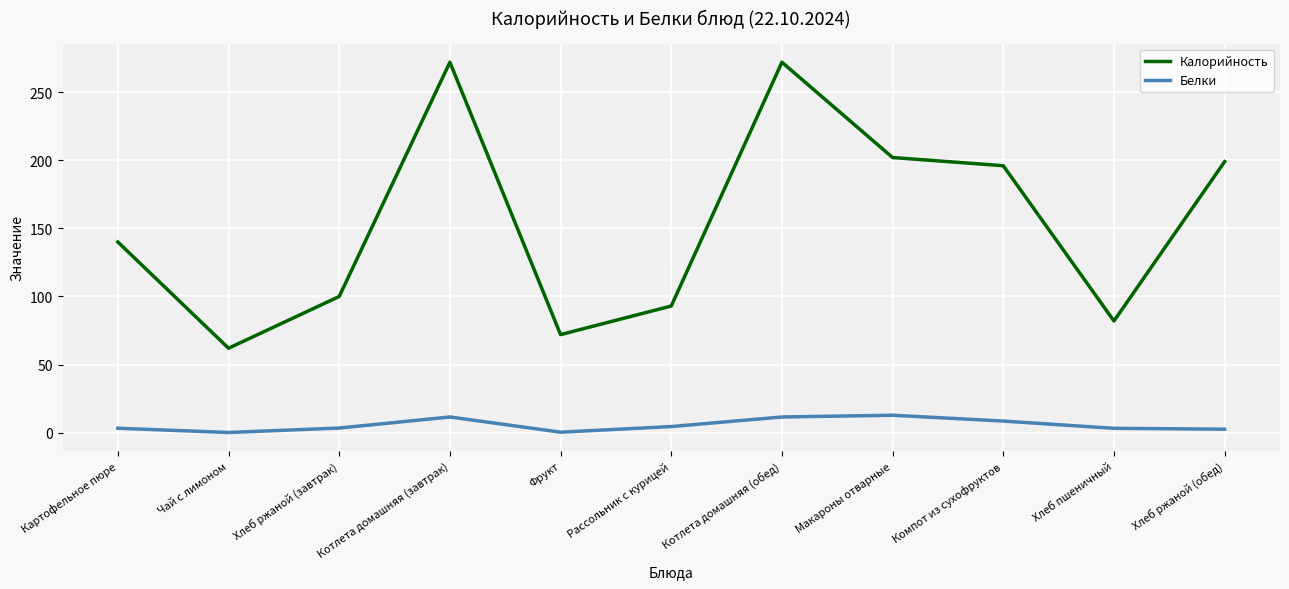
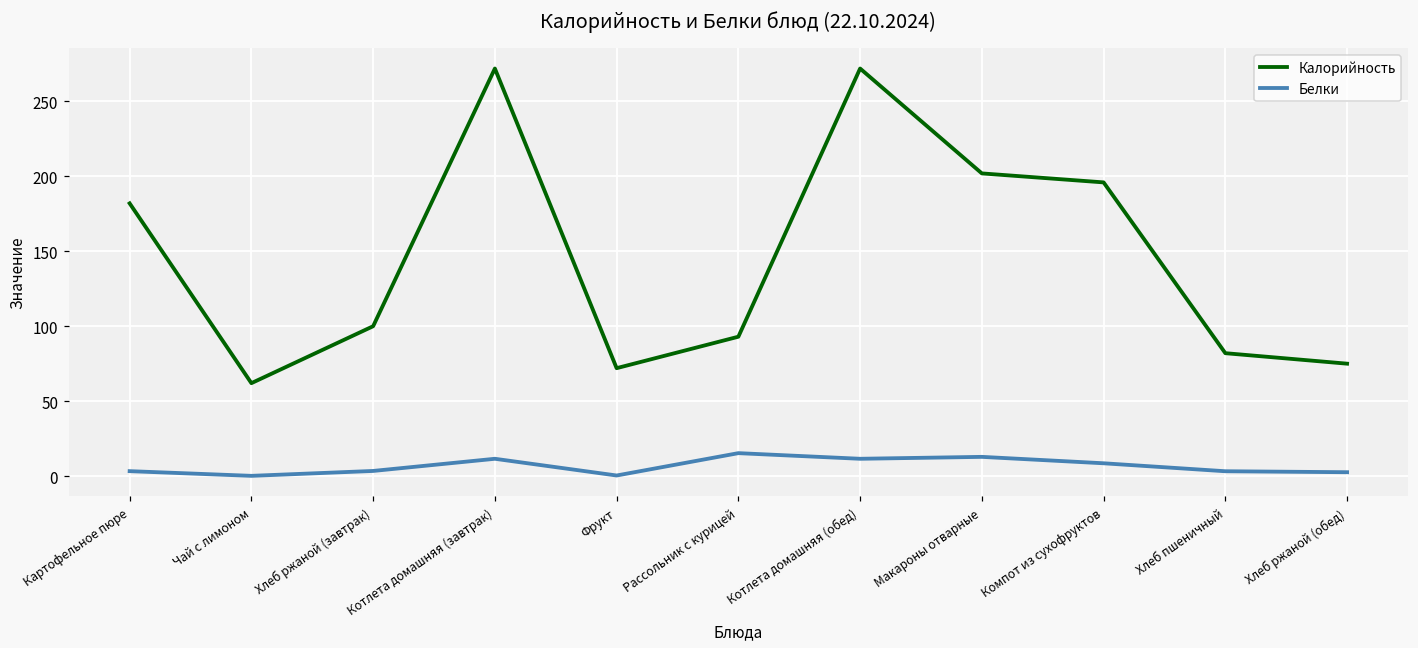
Калорийность, Картофельное пюре: 140 -> 182
Белки, Рассольник с курицей: 4 -> 15
Калорийность, Хлеб ржаной (обед): 199 -> 75
